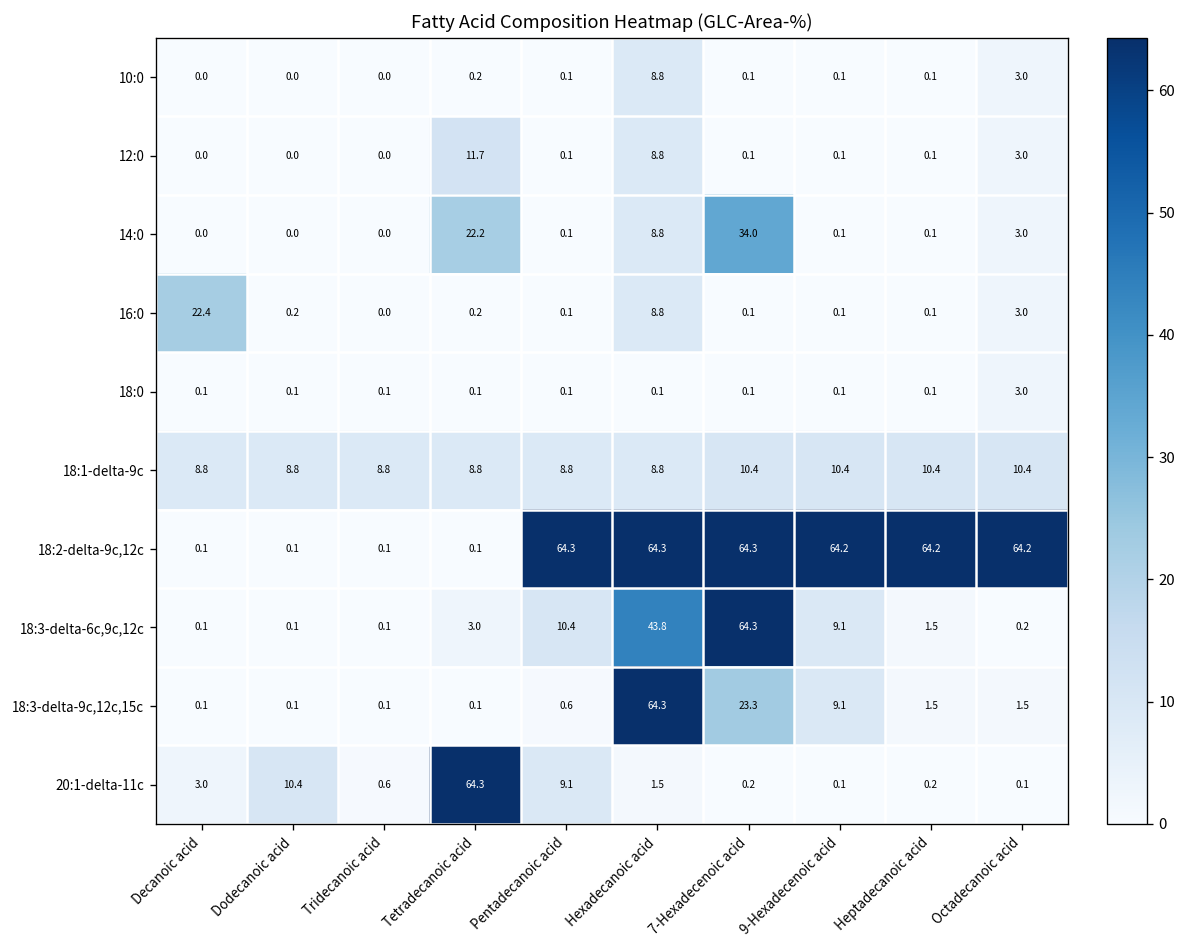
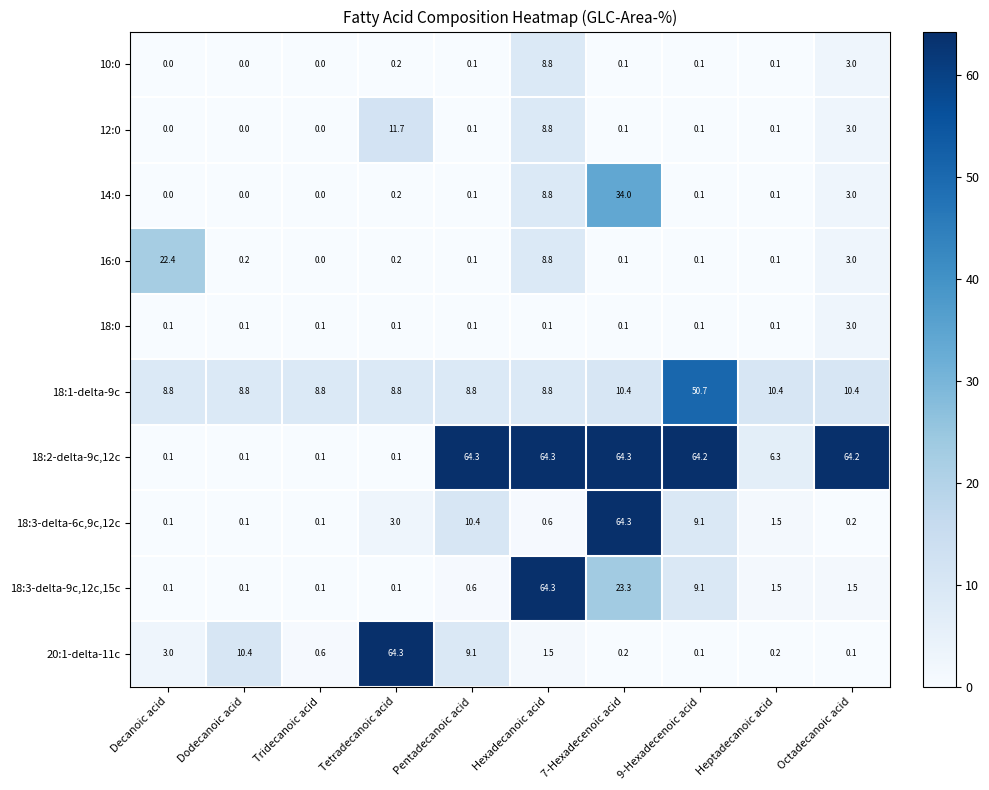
14:0, Tetradecanoic acid: 22.2 -> 0.2
18:1-delta-9c, 9-Hexadecenoic acid: 10.4 -> 50.7
18:2-delta-9c,12c, Heptadecanoic acid: 64.2 -> 6.3
18:3-delta-6c,9c,12c, Hexadecanoic acid: 43.8 -> 0.6
